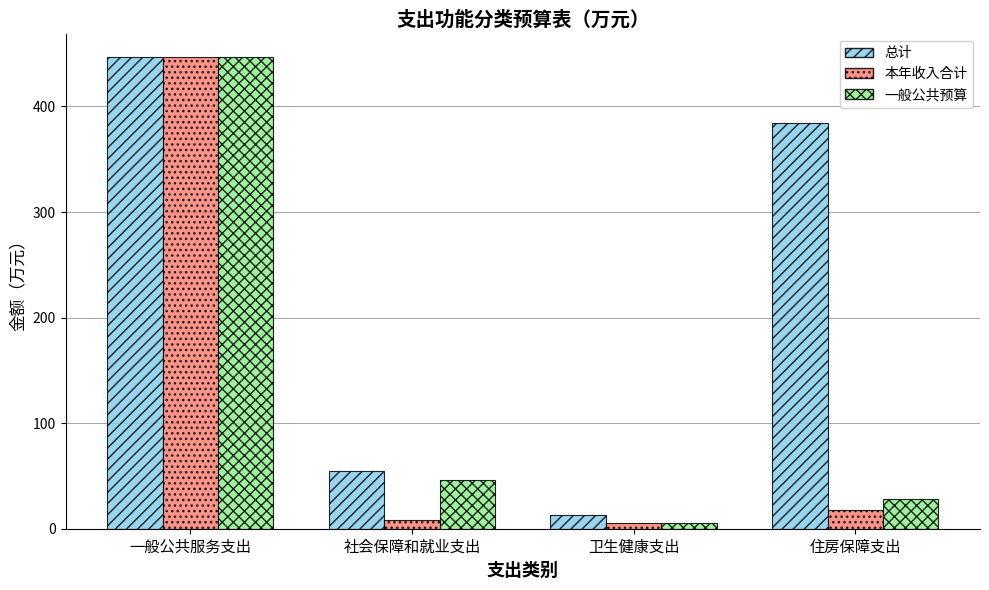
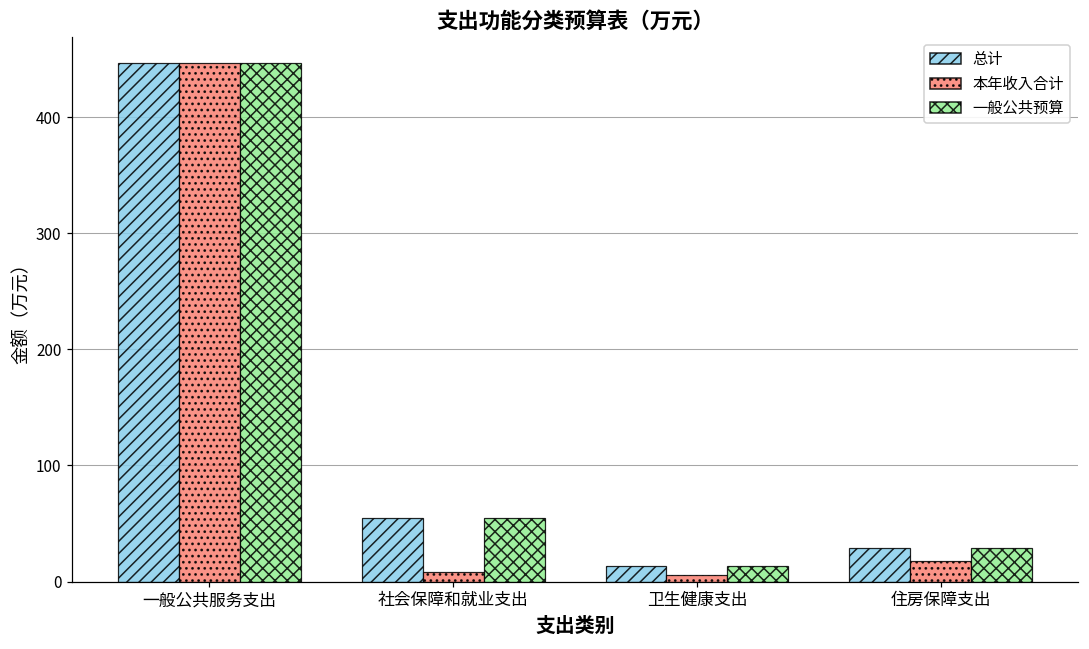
一般公共预算, 社会保障和就业支出: 46 -> 55
一般公共预算, 卫生健康支出: 5 -> 13
总计, 住房保障支出: 384 -> 29
